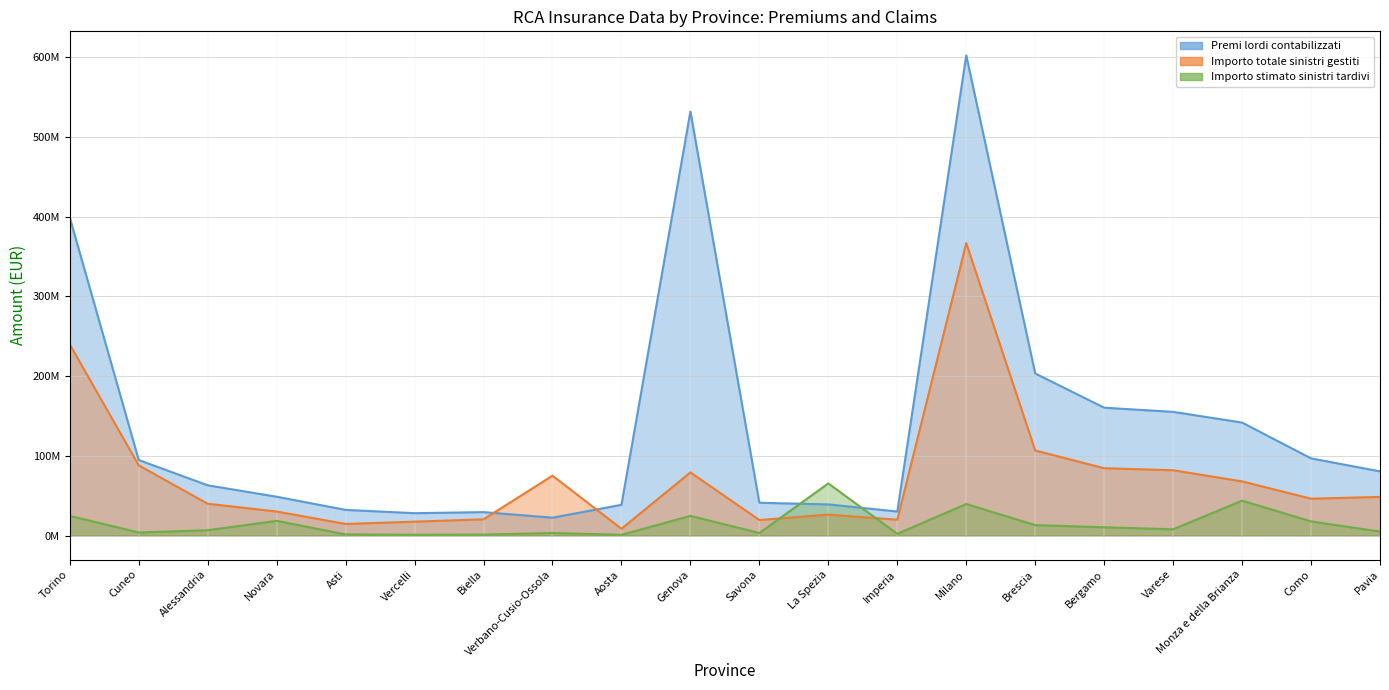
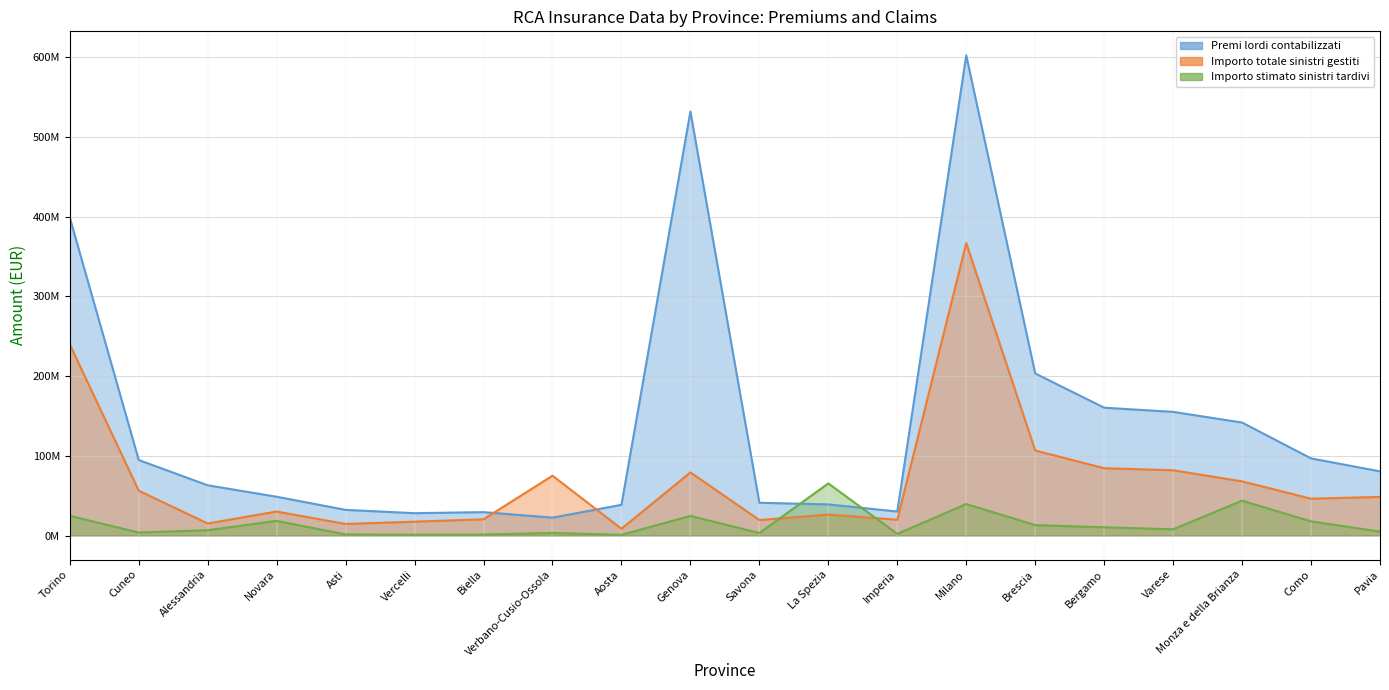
Importo totale sinistri gestiti, Cuneo: 90000000 -> 60000000
Importo totale sinistri gestiti, Alessandria: 40000000 -> 20000000
